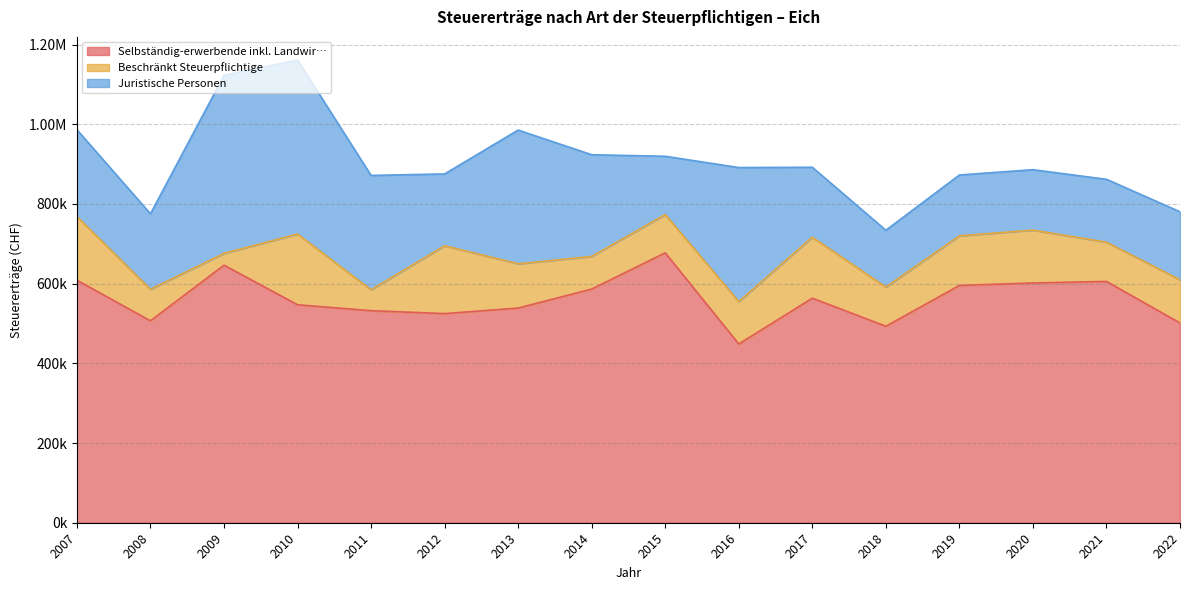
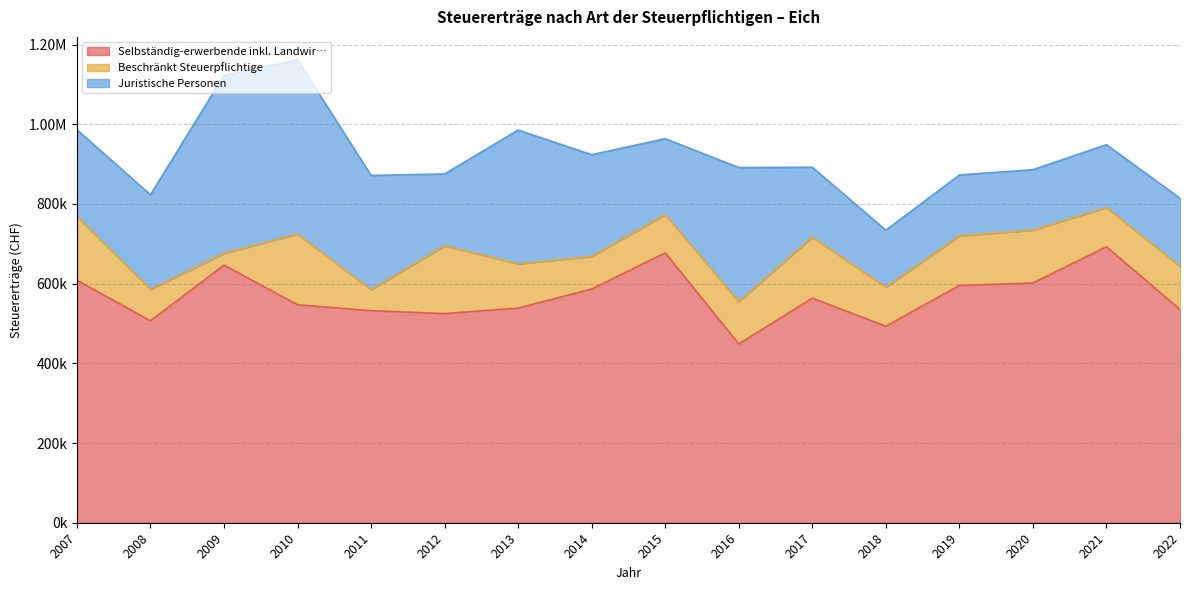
Juristische Personen, 2008: 190000 -> 240000
Juristische Personen, 2015: 150000 -> 190000
Selbständig-erwerbende inkl. Landwir…, 2021: 610000 -> 690000
Selbständig-erwerbende inkl. Landwir…, 2022: 500000 -> 540000
